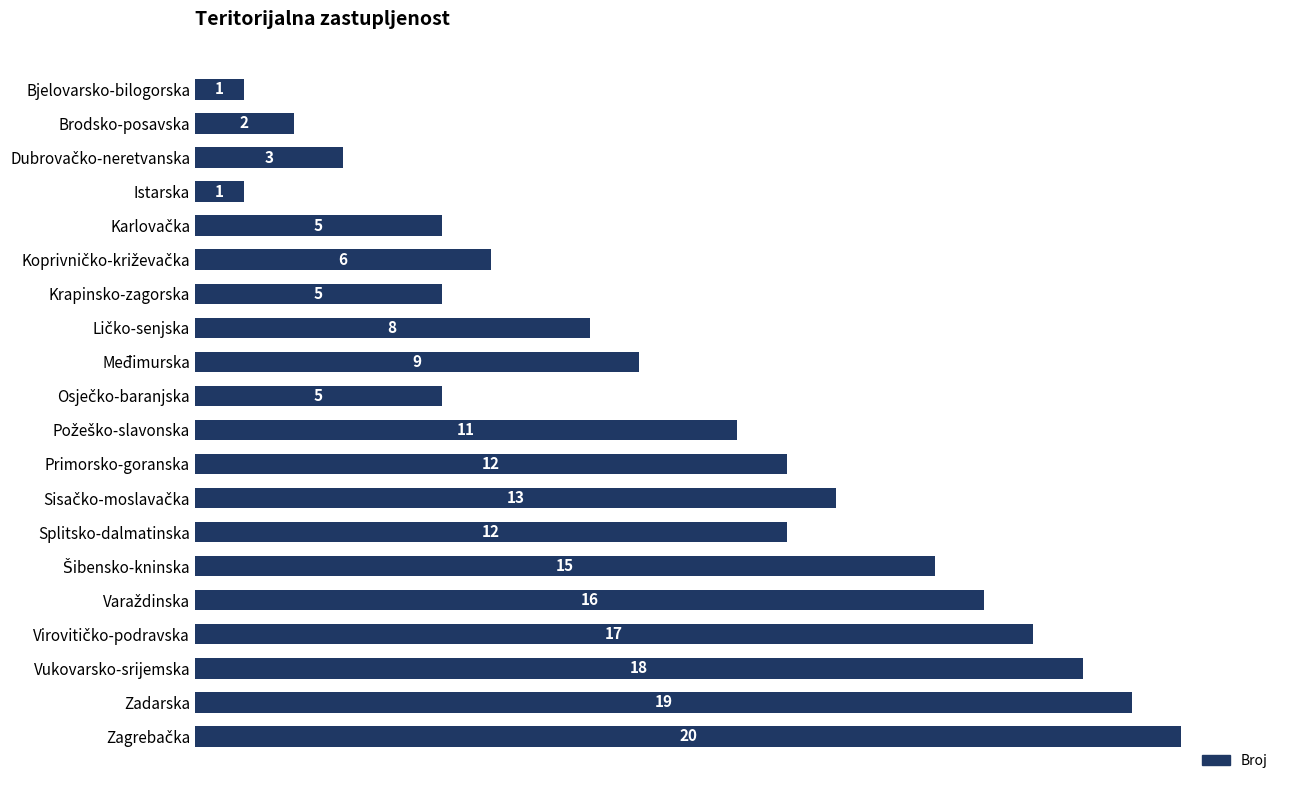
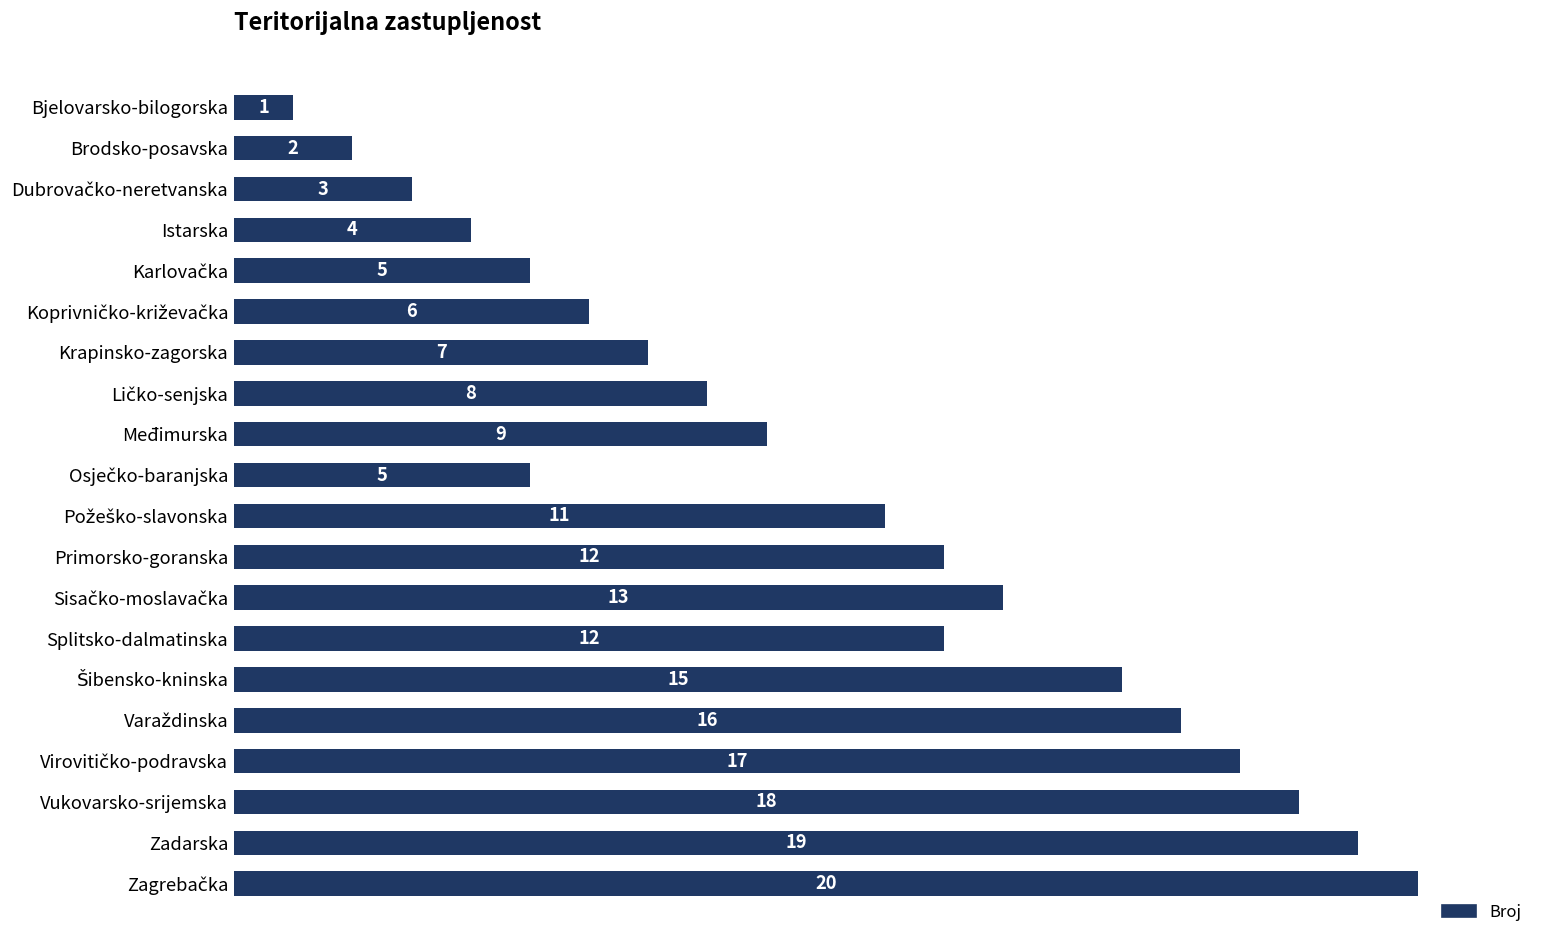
Istarska: 1 -> 4
Krapinsko-zagorska: 5 -> 7
